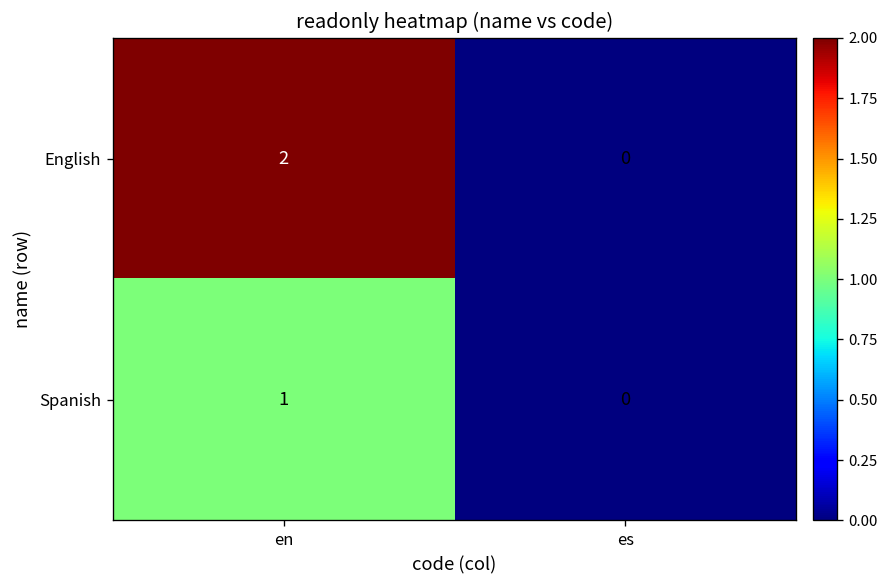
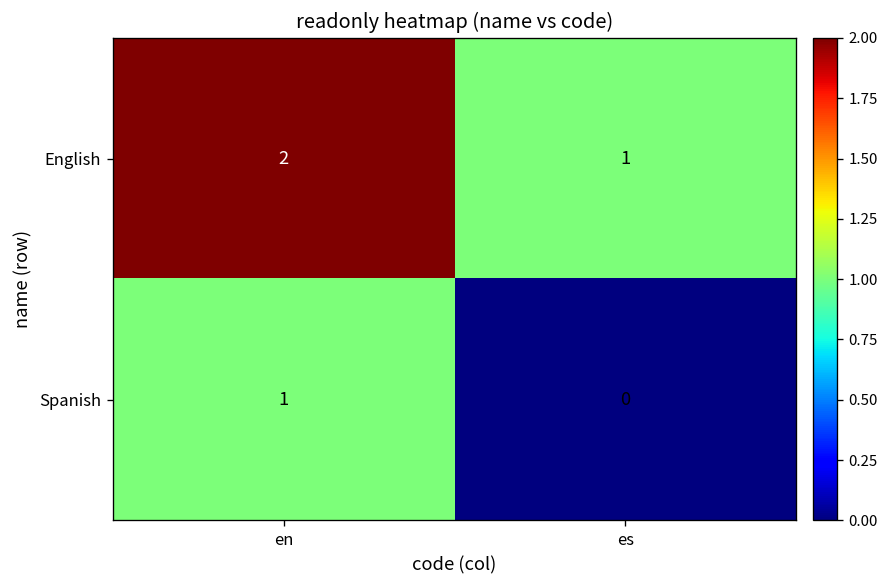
English, es: 0 -> 1
